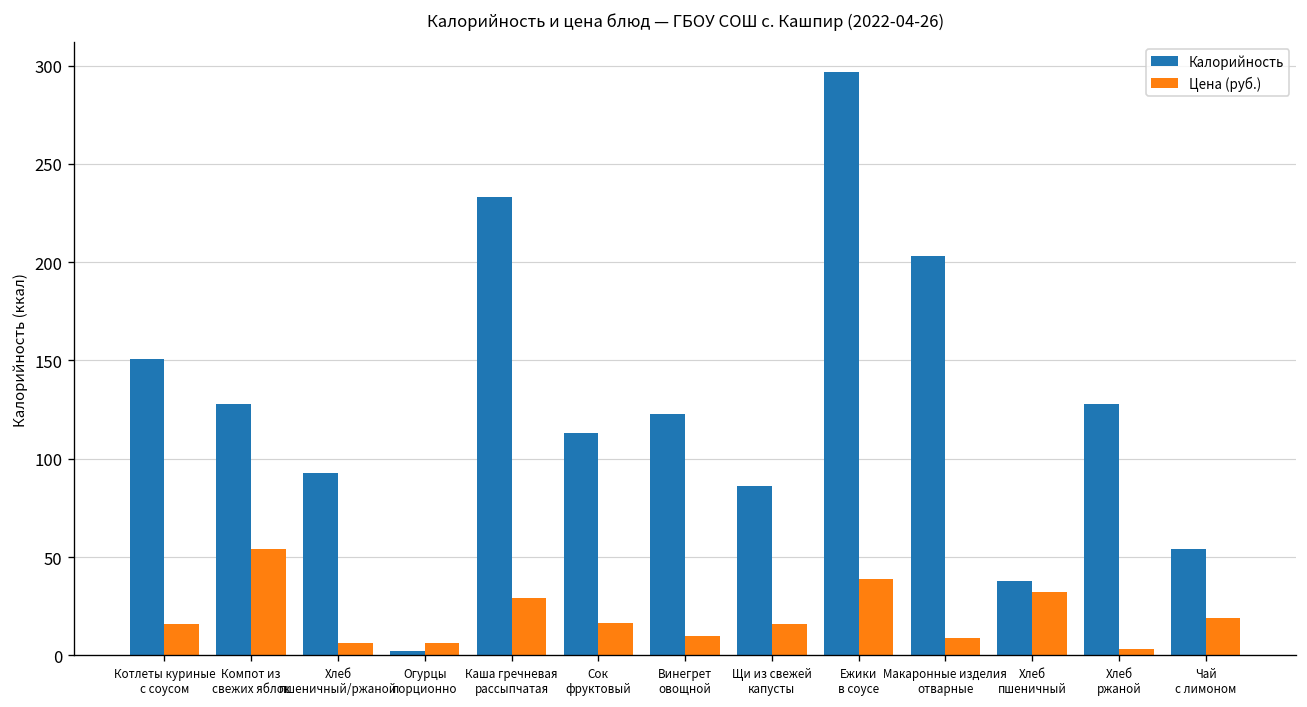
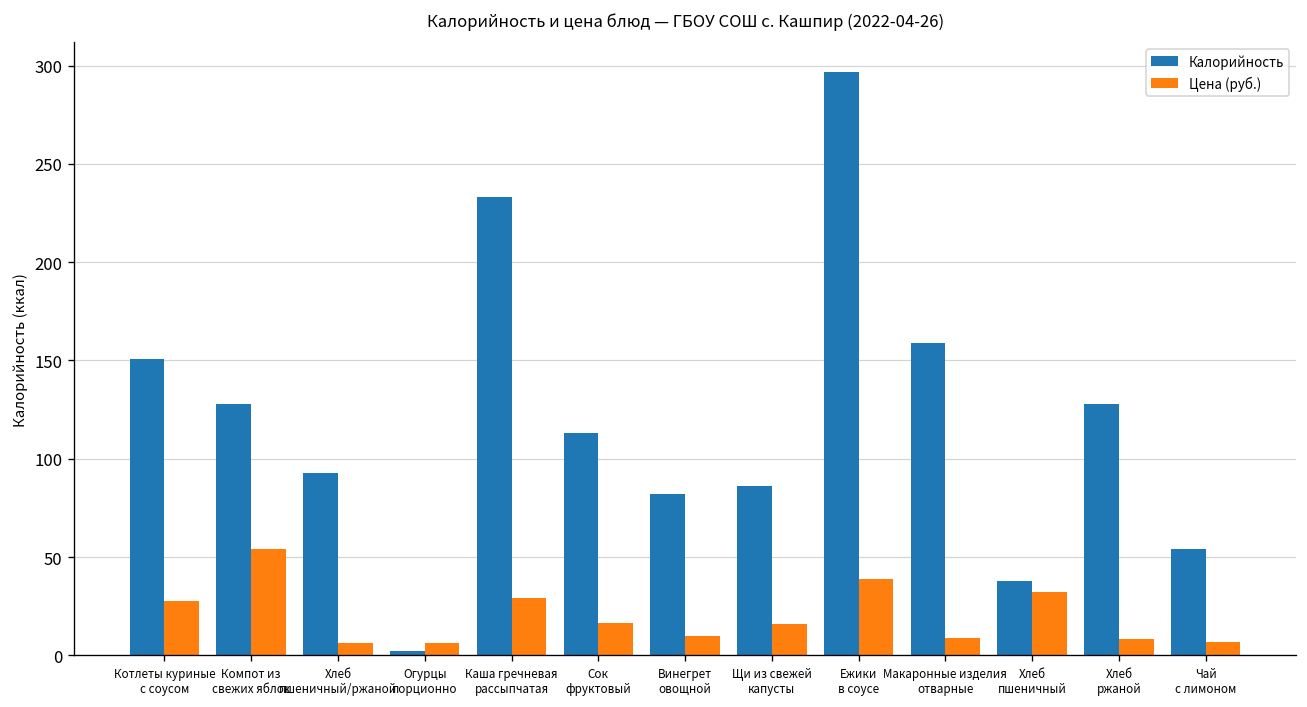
Цена (руб.), Котлеты куриные с соусом: 16 -> 28
Калорийность, Винегрет овощной: 123 -> 82
Калорийность, Макаронные изделия отварные: 203 -> 159
Цена (руб.), Хлеб ржаной: 3 -> 9
Цена (руб.), Чай с лимоном: 19 -> 7
